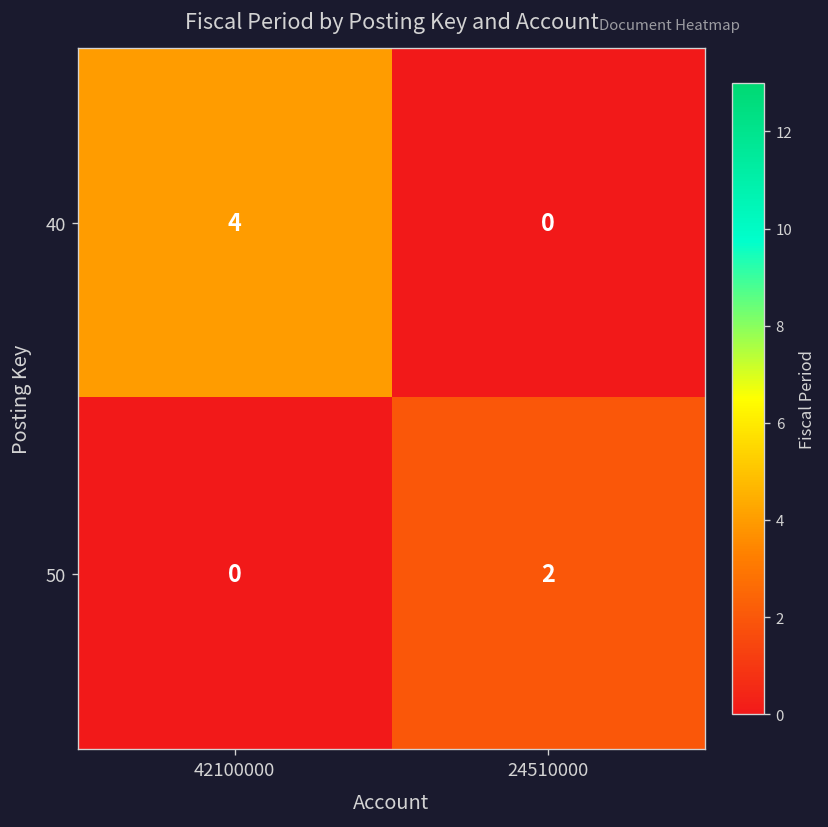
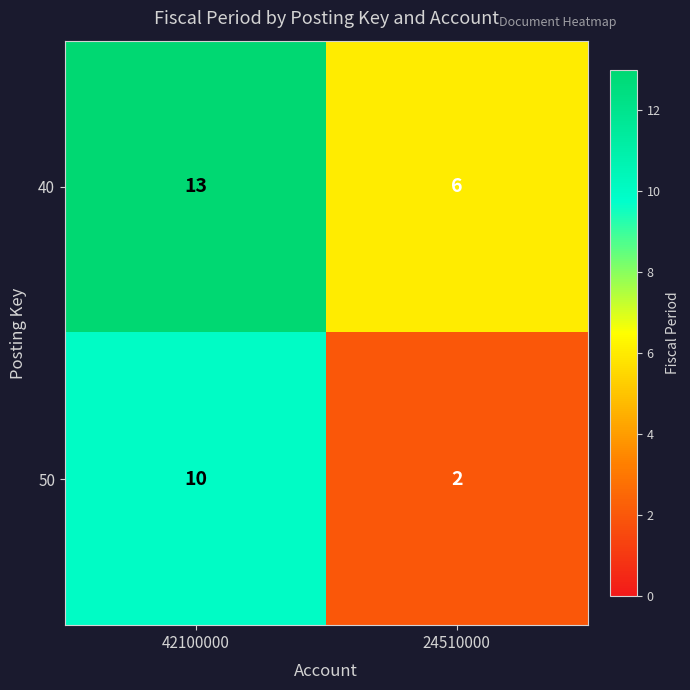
40, 42100000: 4 -> 13
40, 24510000: 0 -> 6
50, 42100000: 0 -> 10
